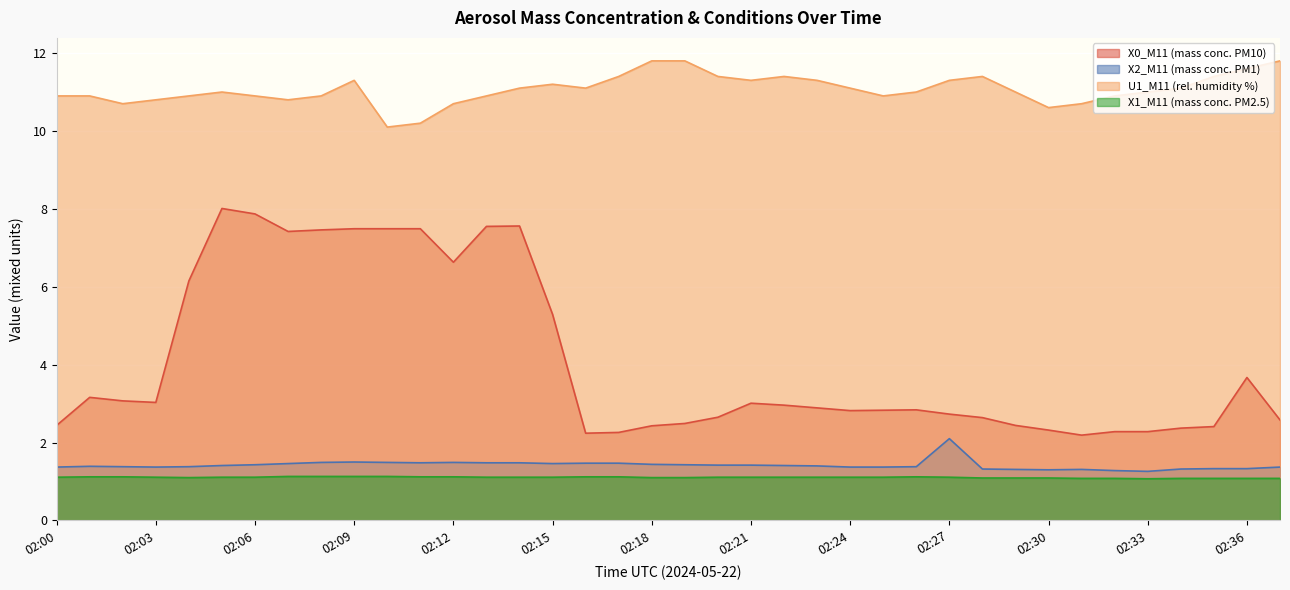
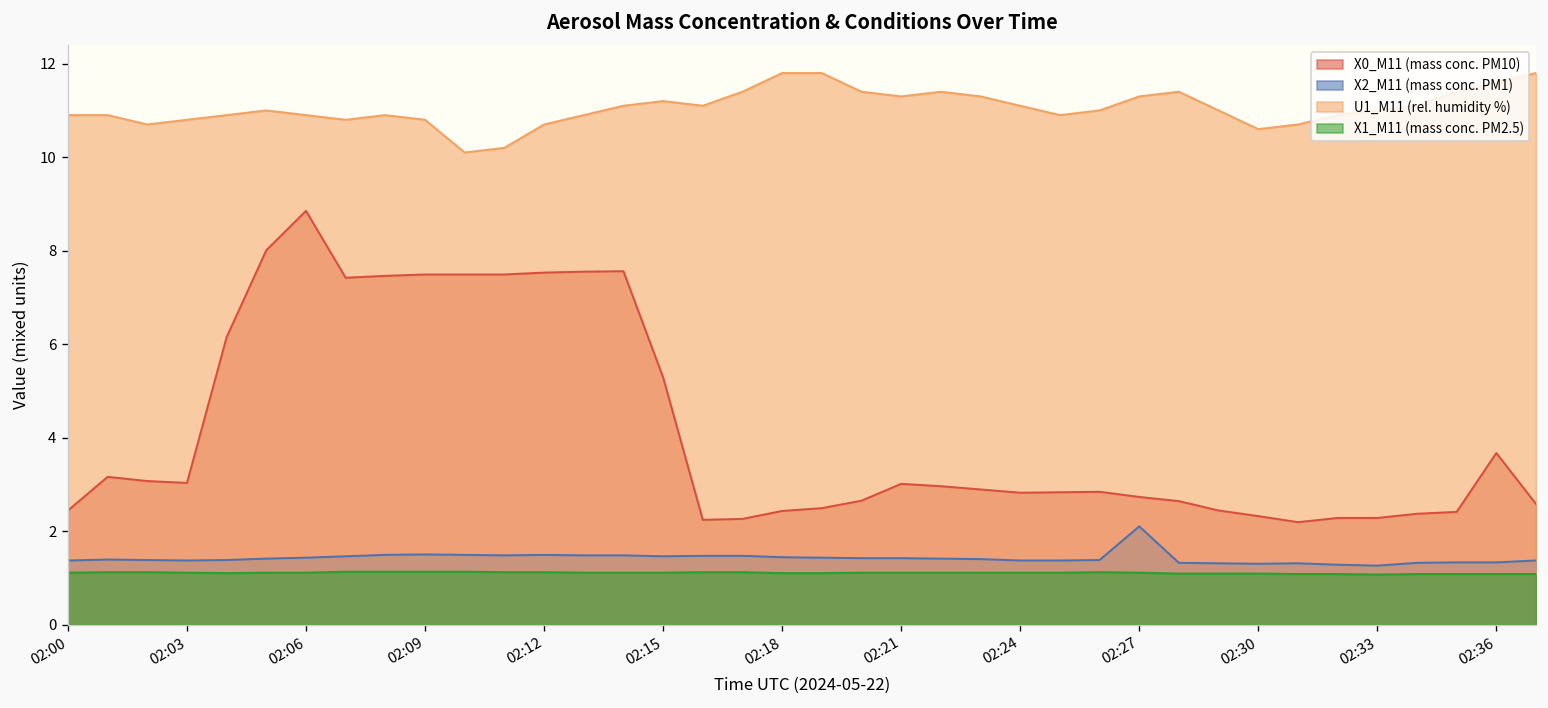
X0_M11 (mass conc. PM10), 02:06: 7.9 -> 8.9
U1_M11 (rel. humidity %), 02:09: 11.3 -> 10.8
X0_M11 (mass conc. PM10), 02:12: 6.6 -> 7.5
